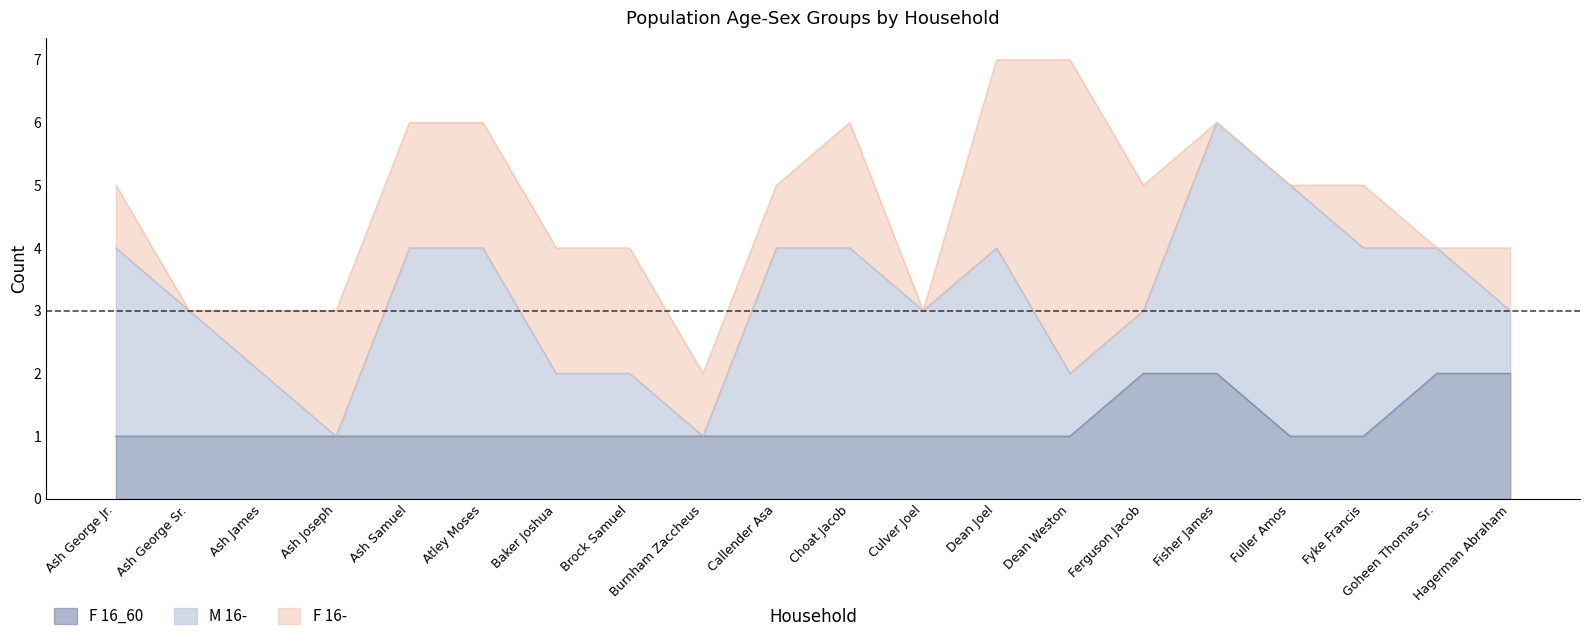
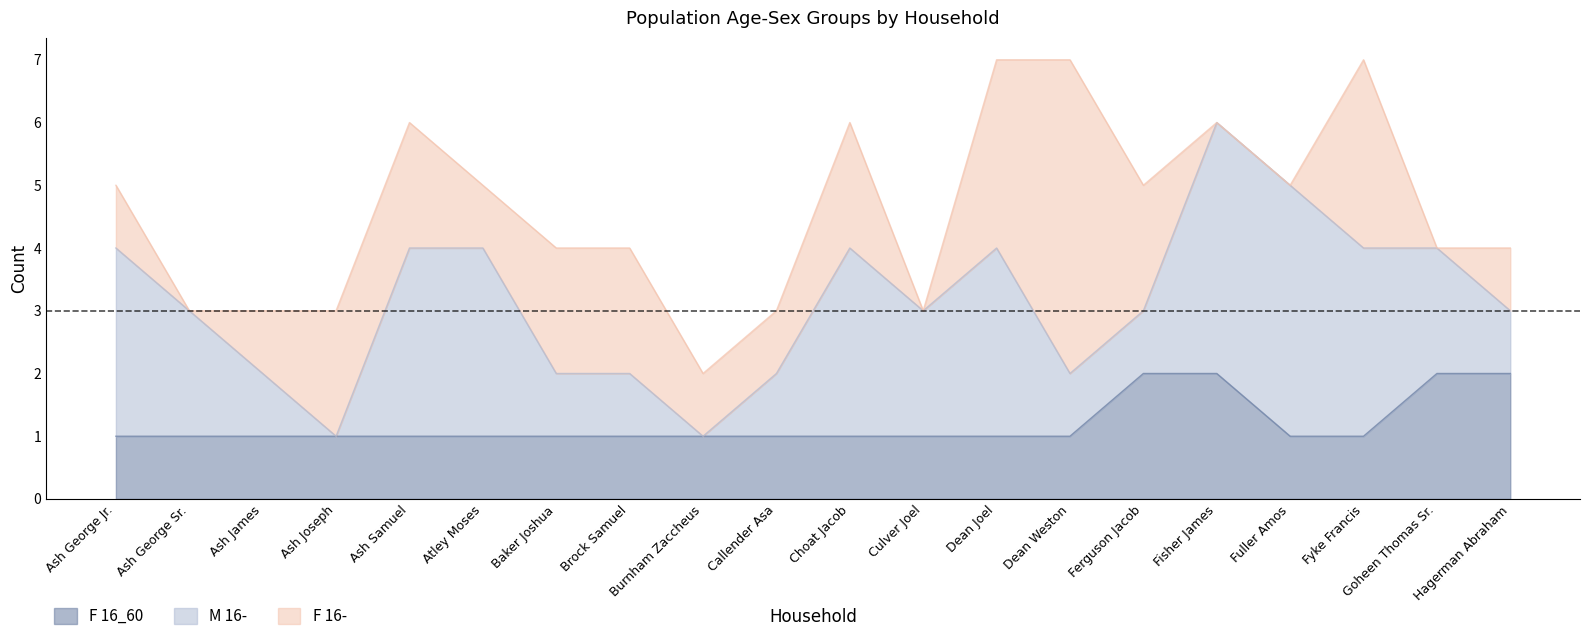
F 16-, Atley Moses: 2 -> 1
M 16-, Callender Asa: 3 -> 1
F 16-, Fyke Francis: 1 -> 3
